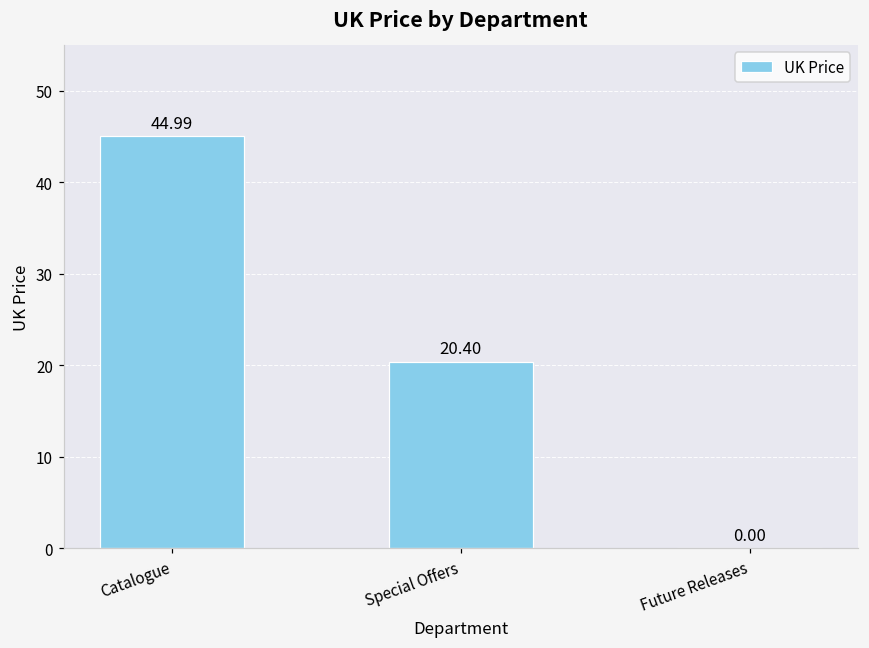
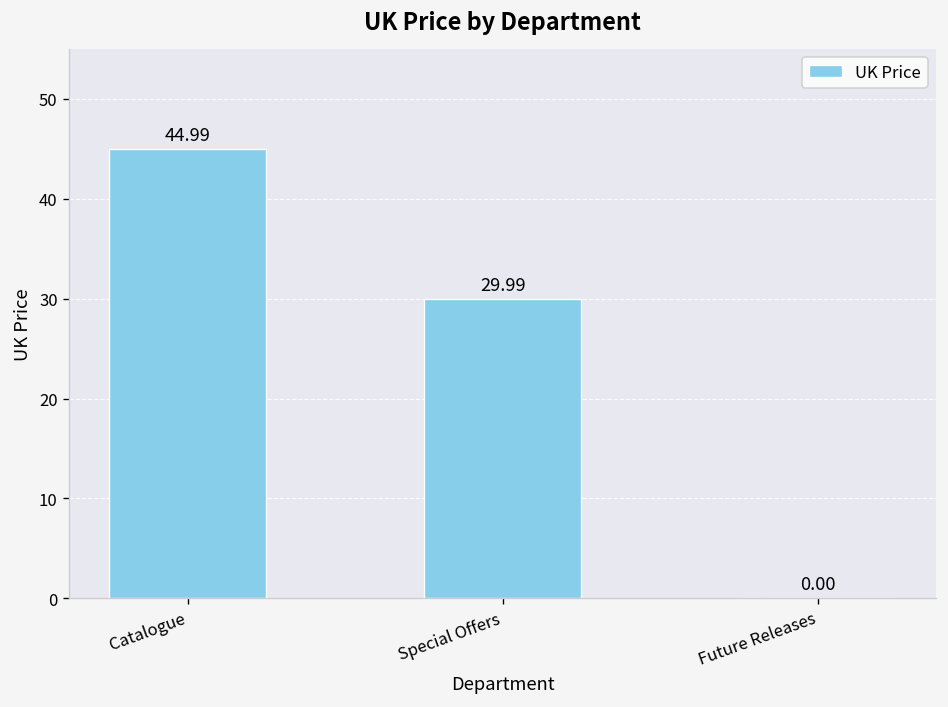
Special Offers: 20.40 -> 29.99
